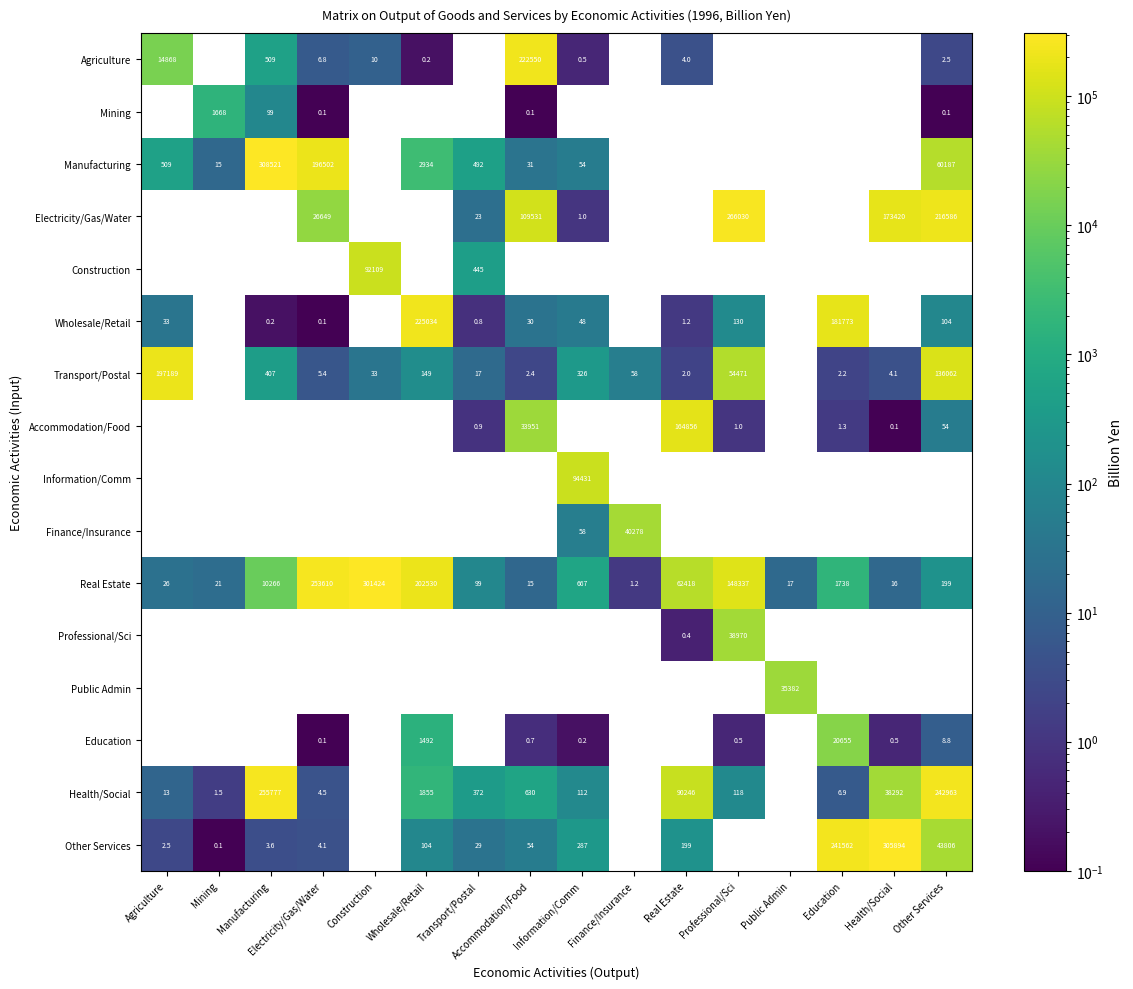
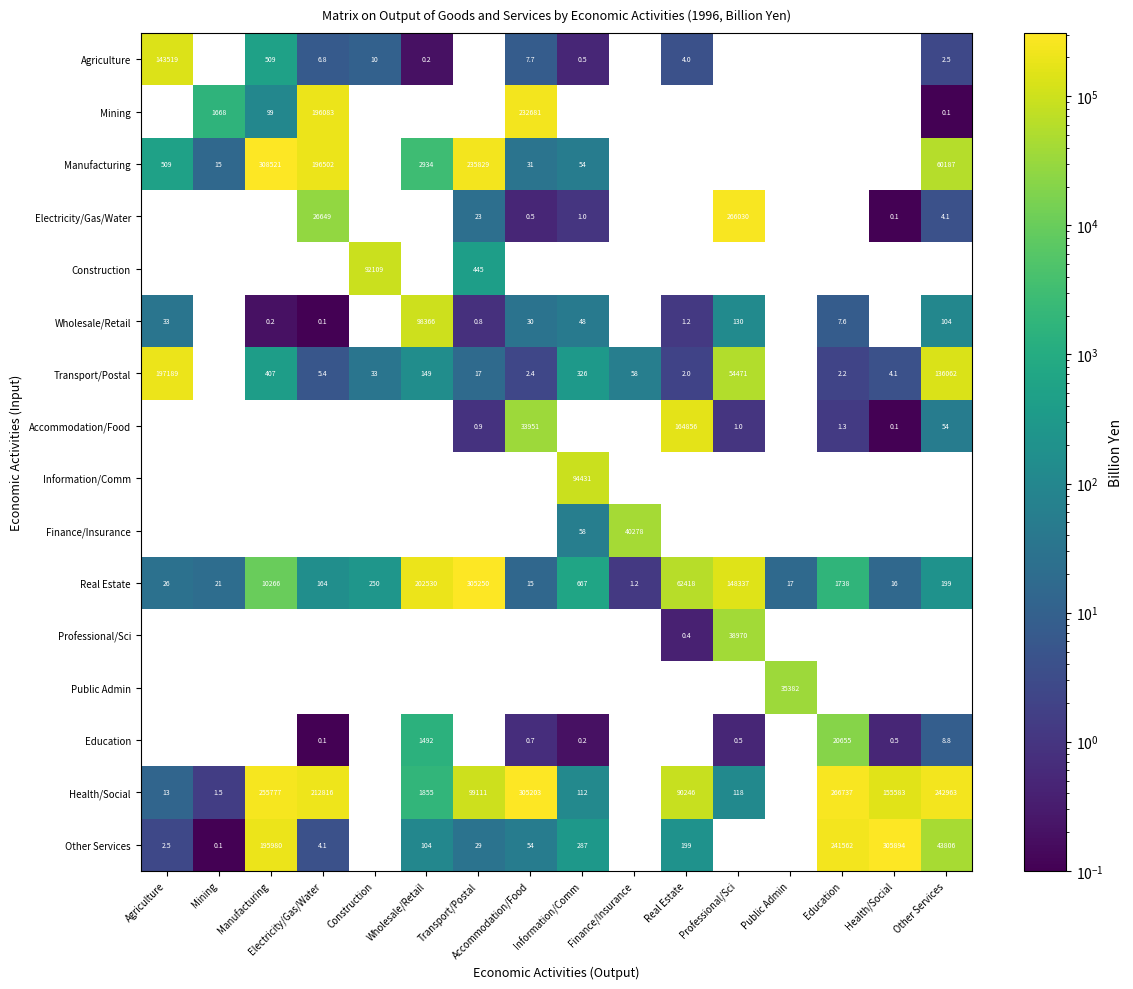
Agriculture, Agriculture: 14868 -> 143519
Agriculture, Accommodation/Food: 222550 -> 7.7
Mining, Electricity/Gas/Water: 0.1 -> 196083
Mining, Accommodation/Food: 0.1 -> 232681
Manufacturing, Transport/Postal: 492 -> 235829
Electricity/Gas/Water, Accommodation/Food: 109531 -> 0.5
Electricity/Gas/Water, Health/Social: 173420 -> 0.1
Electricity/Gas/Water, Other Services: 216586 -> 4.1
Wholesale/Retail, Wholesale/Retail: 225034 -> 98366
Wholesale/Retail, Education: 181773 -> 7.6
Real Estate, Electricity/Gas/Water: 253610 -> 164
Real Estate, Construction: 301424 -> 250
Real Estate, Transport/Postal: 99 -> 305250
Health/Social, Electricity/Gas/Water: 4.5 -> 212816
Health/Social, Transport/Postal: 372 -> 99111
Health/Social, Accommodation/Food: 630 -> 305203
Health/Social, Education: 6.9 -> 266737
Health/Social, Health/Social: 38292 -> 155583
Other Services, Manufacturing: 3.6 -> 195980
